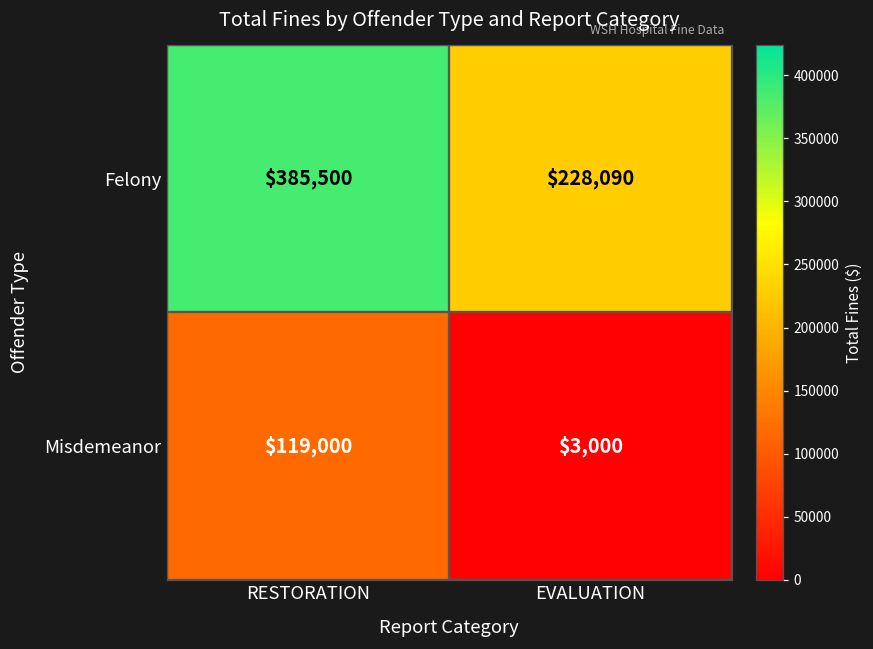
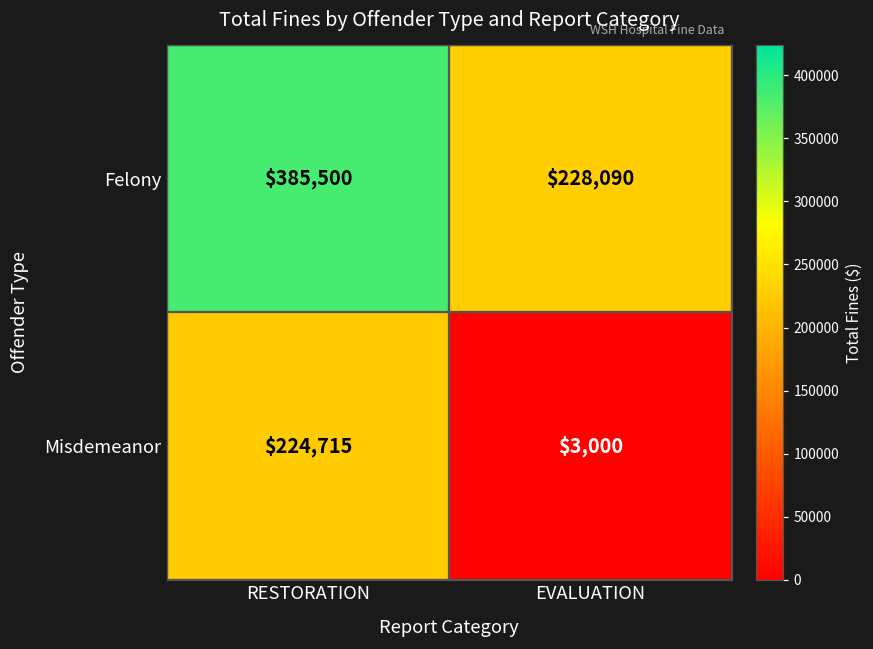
Misdemeanor, RESTORATION: $119,000 -> $224,715
